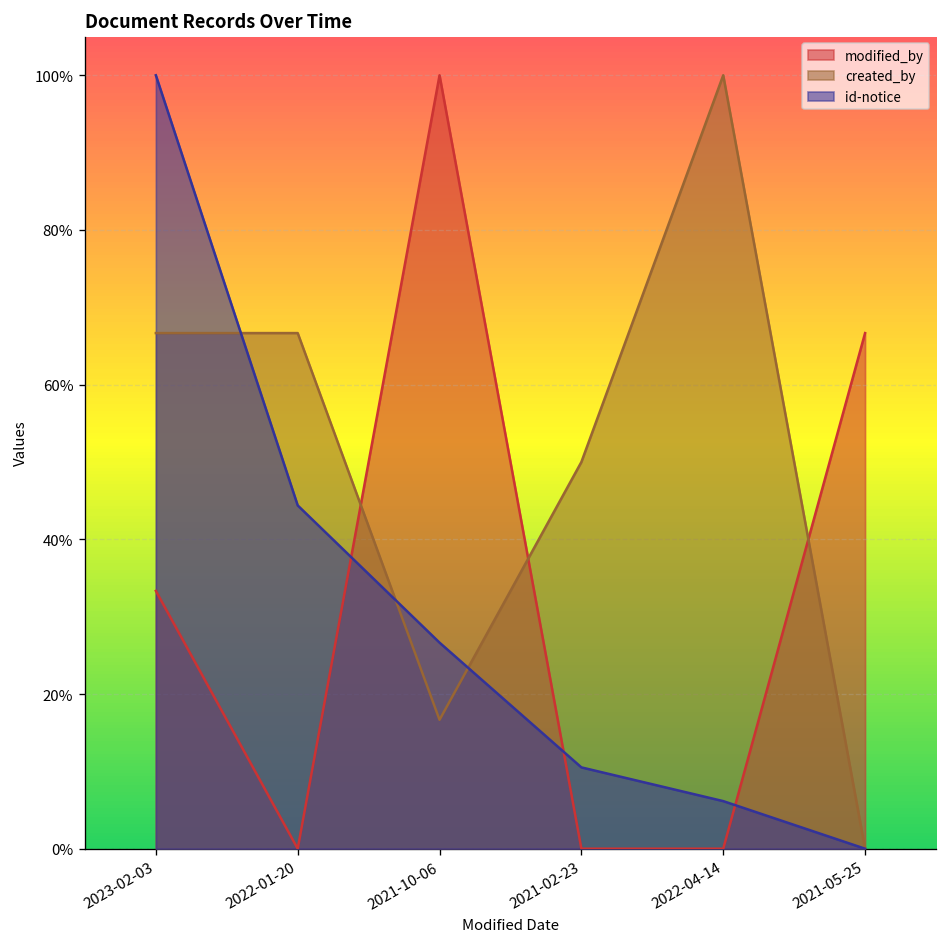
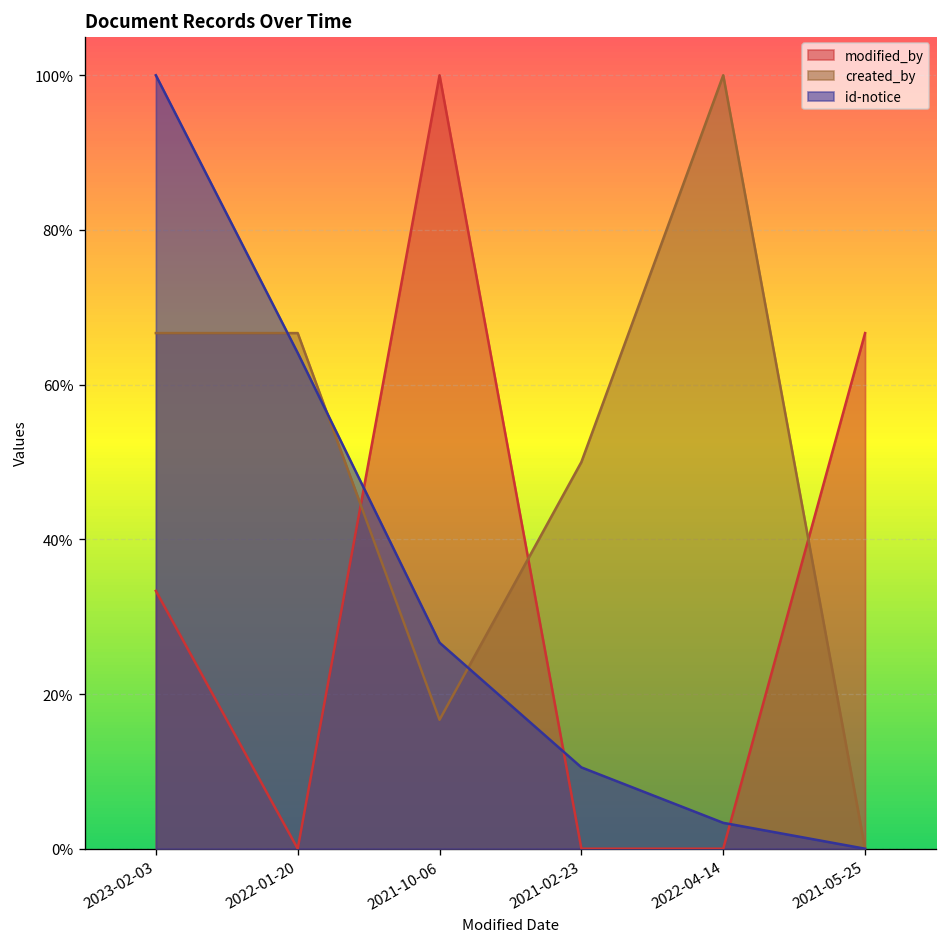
id-notice, 2022-01-20: 44% -> 64%
id-notice, 2022-04-14: 6% -> 3%
